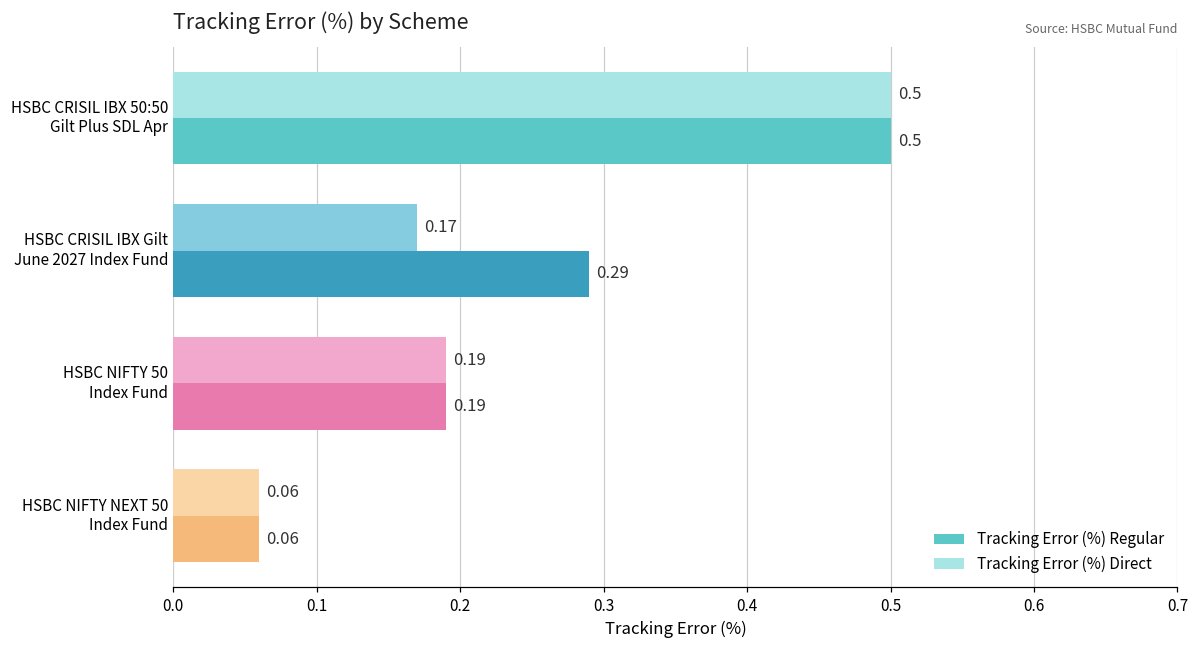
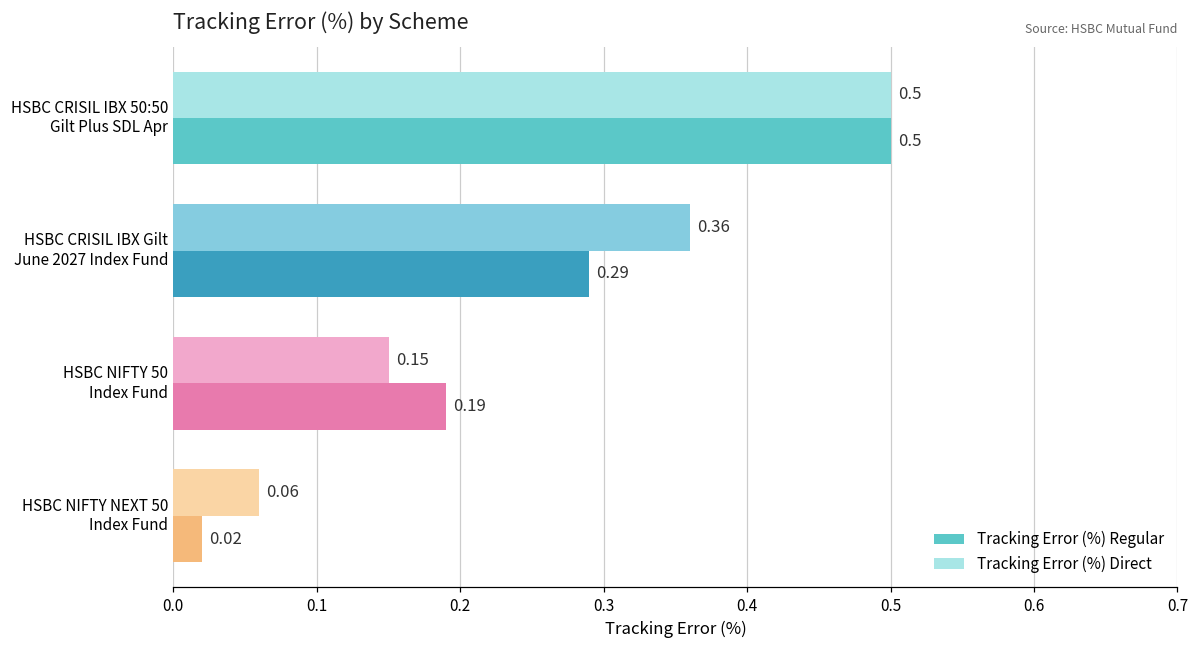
Tracking Error (%) Direct, HSBC CRISIL IBX Gilt June 2027 Index Fund: 0.17 -> 0.36
Tracking Error (%) Direct, HSBC NIFTY 50 Index Fund: 0.19 -> 0.15
Tracking Error (%) Regular, HSBC NIFTY NEXT 50 Index Fund: 0.06 -> 0.02
